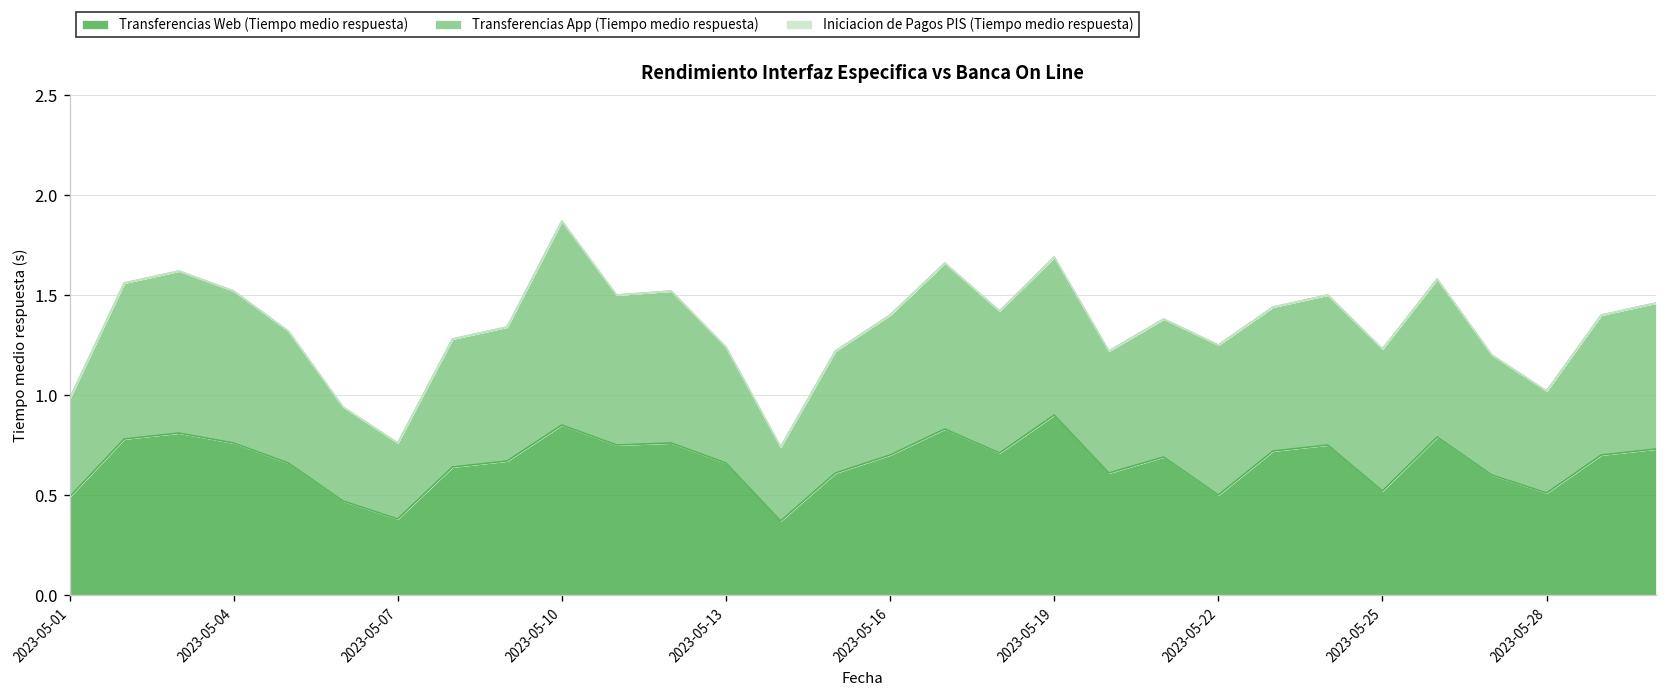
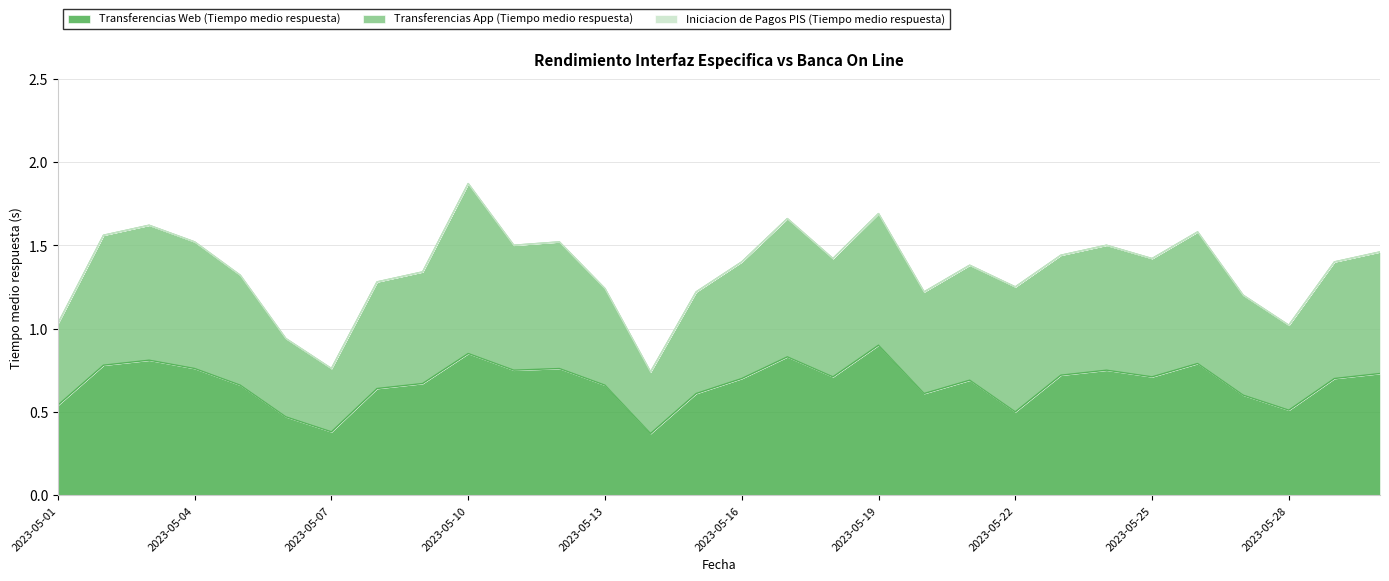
Transferencias Web (Tiempo medio respuesta), 2023-05-01: 0.49 -> 0.54
Transferencias Web (Tiempo medio respuesta), 2023-05-25: 0.52 -> 0.71
